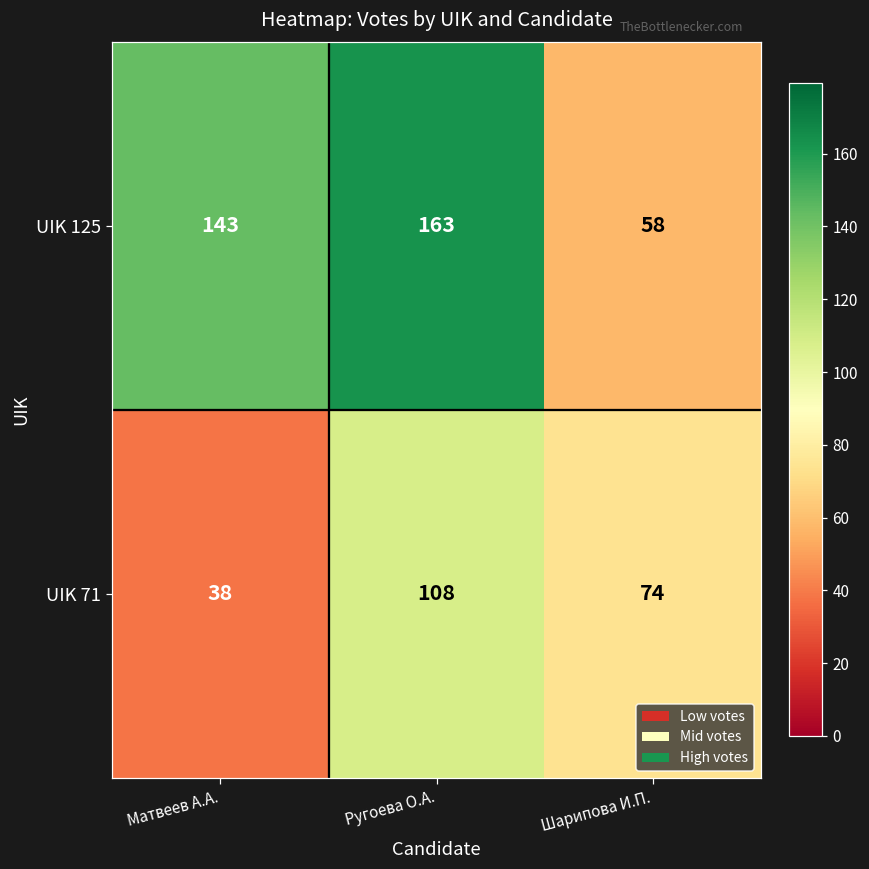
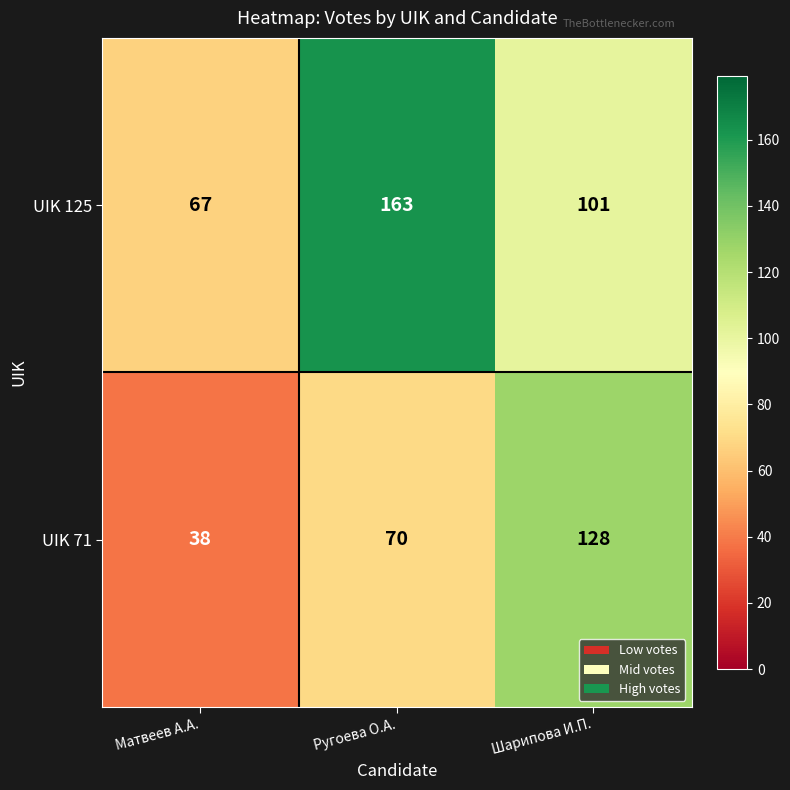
UIK 125, Матвеев А.А.: 143 -> 67
UIK 125, Шарипова И.П.: 58 -> 101
UIK 71, Ругоева О.А.: 108 -> 70
UIK 71, Шарипова И.П.: 74 -> 128
